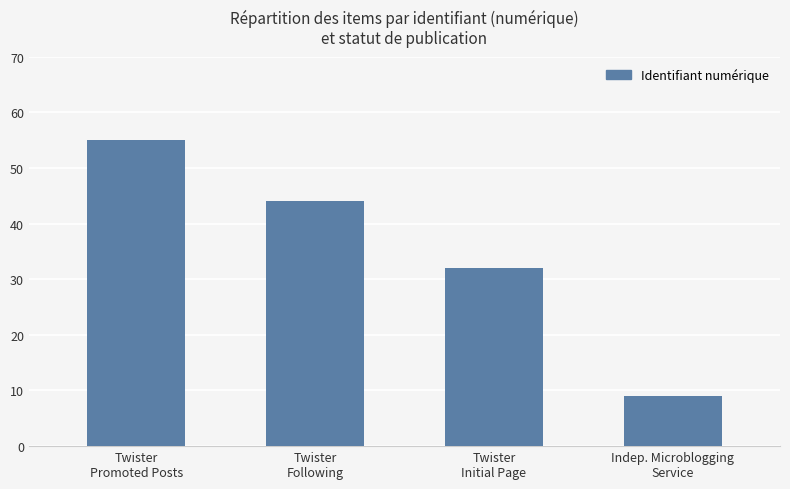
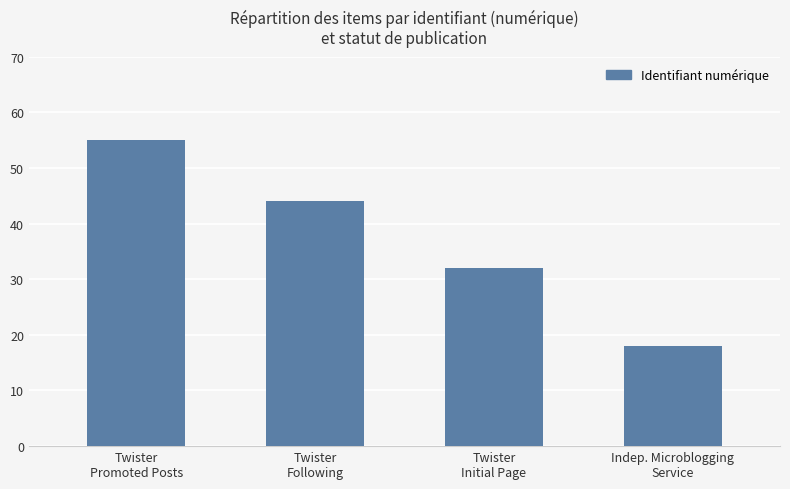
Indep. Microblogging Service: 9 -> 18
